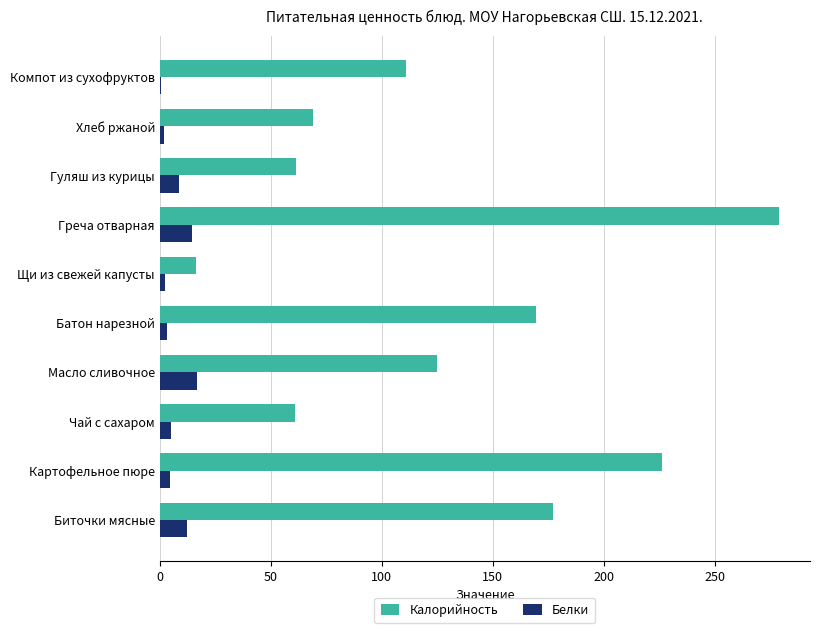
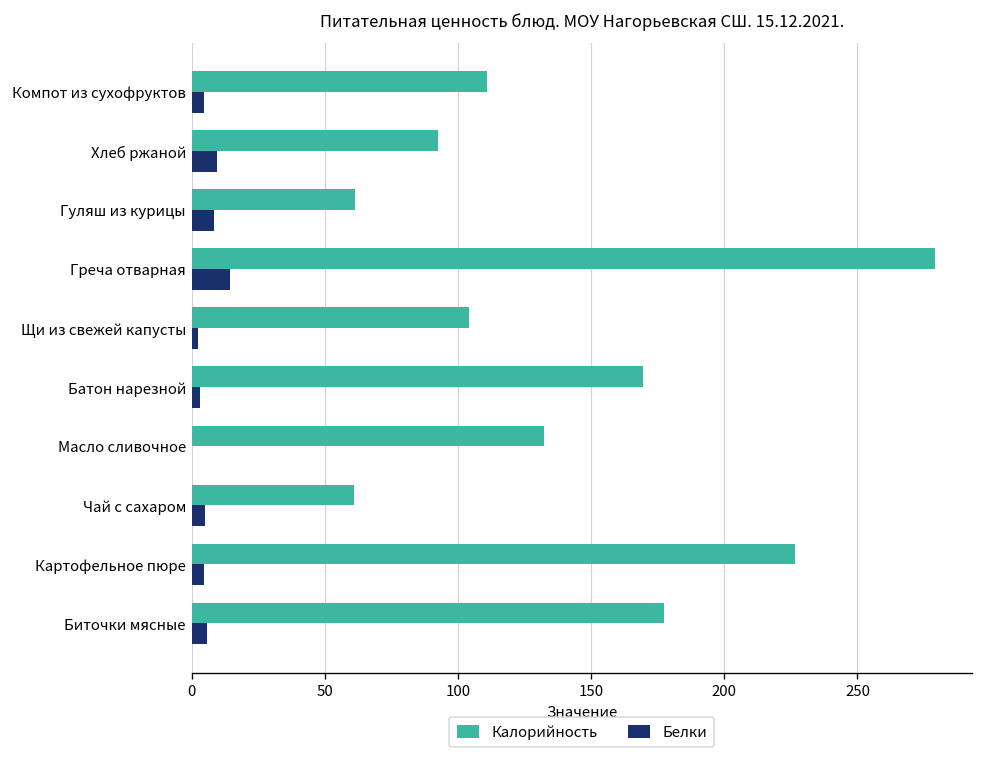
Белки, Компот из сухофруктов: 1 -> 5
Калорийность, Хлеб ржаной: 69 -> 92
Белки, Хлеб ржаной: 2 -> 10
Калорийность, Щи из свежей капусты: 16 -> 104
Калорийность, Масло сливочное: 125 -> 132
Белки, Масло сливочное: 17 -> 0
Белки, Биточки мясные: 12 -> 6
